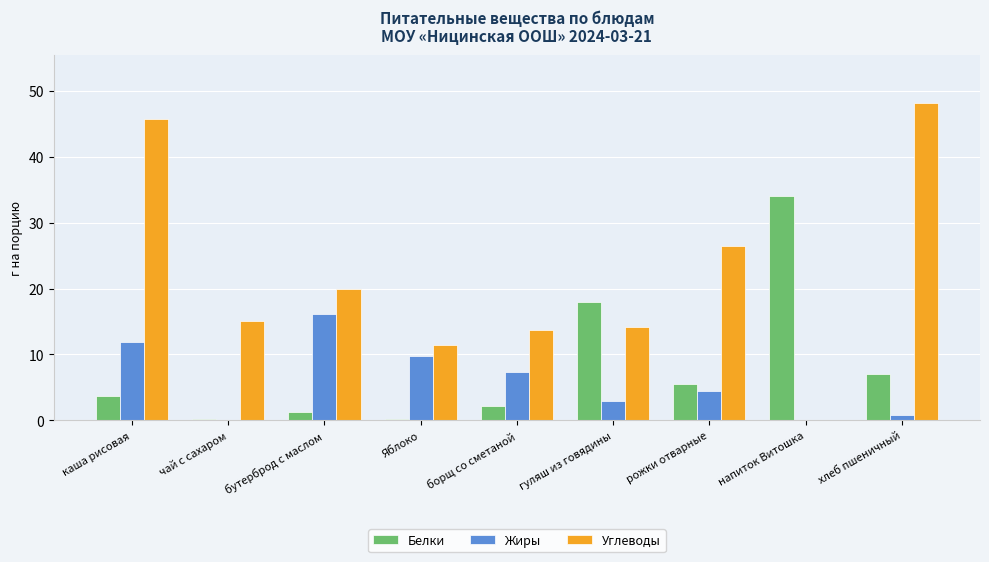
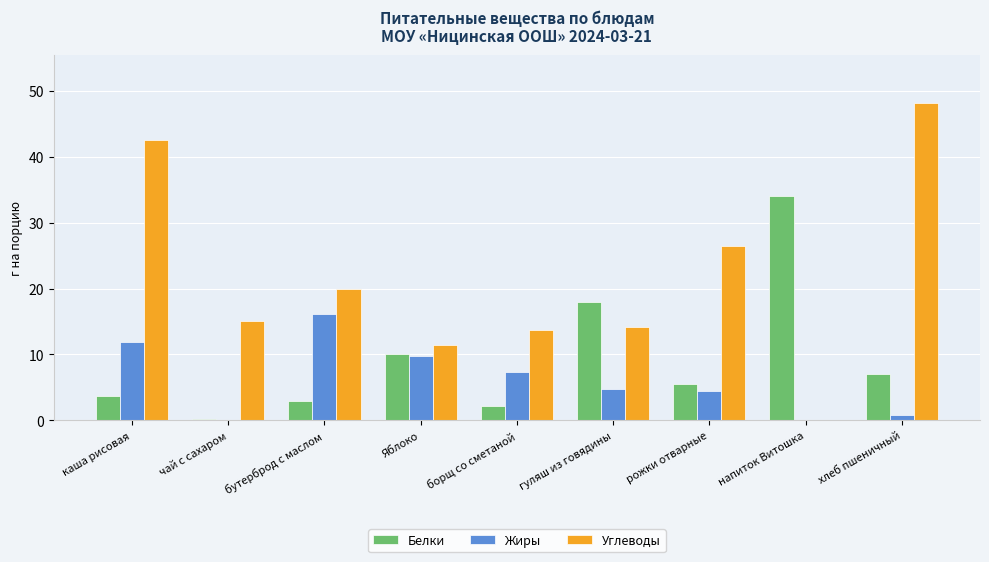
Углеводы, каша рисовая: 46 -> 43
Белки, бутерброд с маслом: 1 -> 3
Белки, Яблоко: 0 -> 10
Жиры, гуляш из говядины: 3 -> 5
